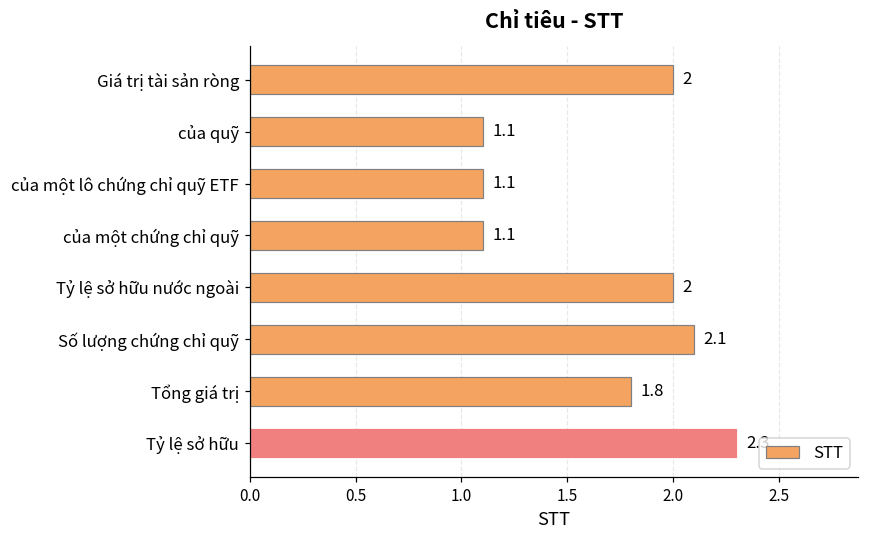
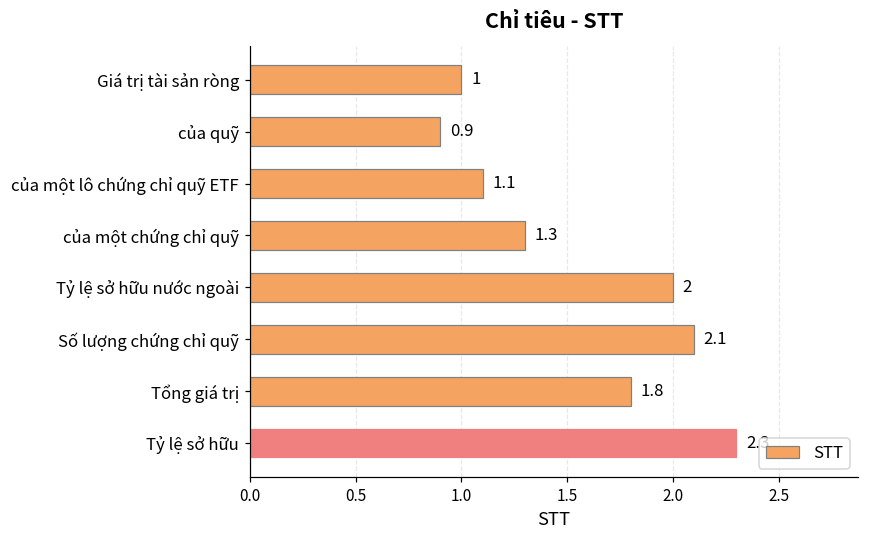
Giá trị tài sản ròng: 2 -> 1
của quỹ: 1.1 -> 0.9
của một chứng chỉ quỹ: 1.1 -> 1.3
